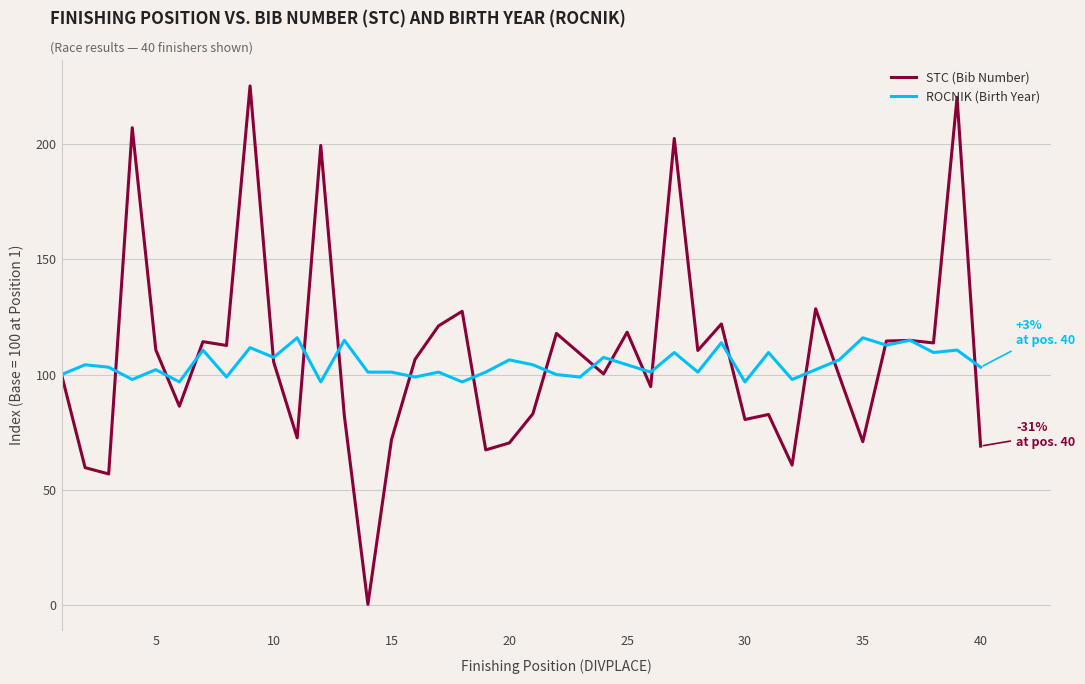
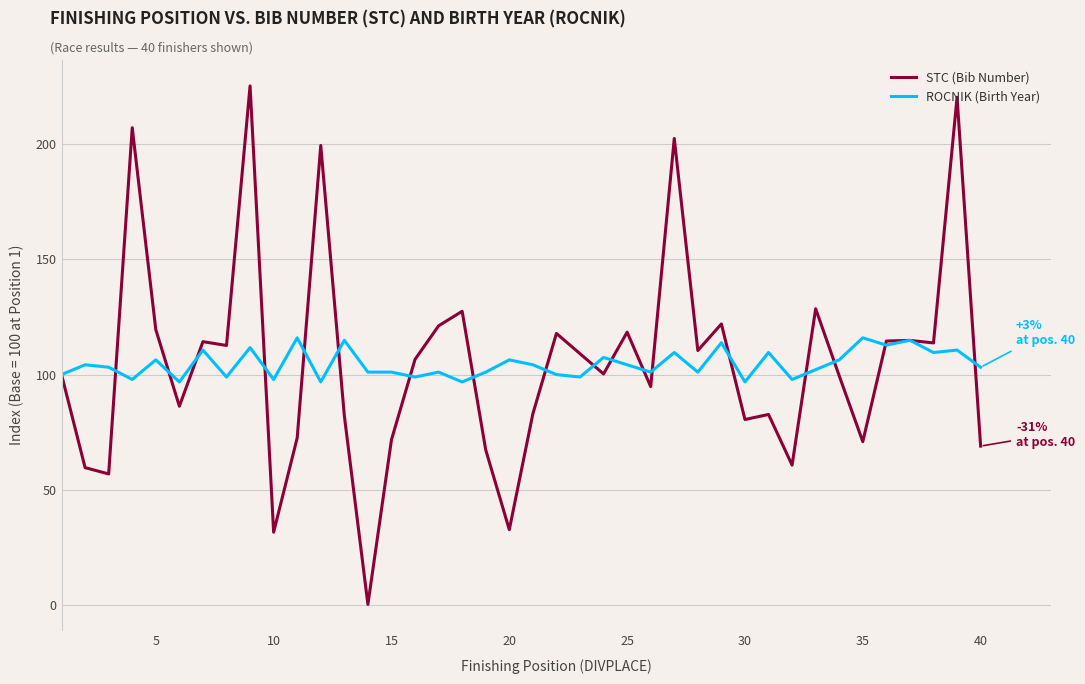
STC (Bib Number), 5: 111 -> 120
ROCNIK (Birth Year), 5: 102 -> 106
STC (Bib Number), 10: 105 -> 32
ROCNIK (Birth Year), 10: 107 -> 98
STC (Bib Number), 20: 70 -> 33
